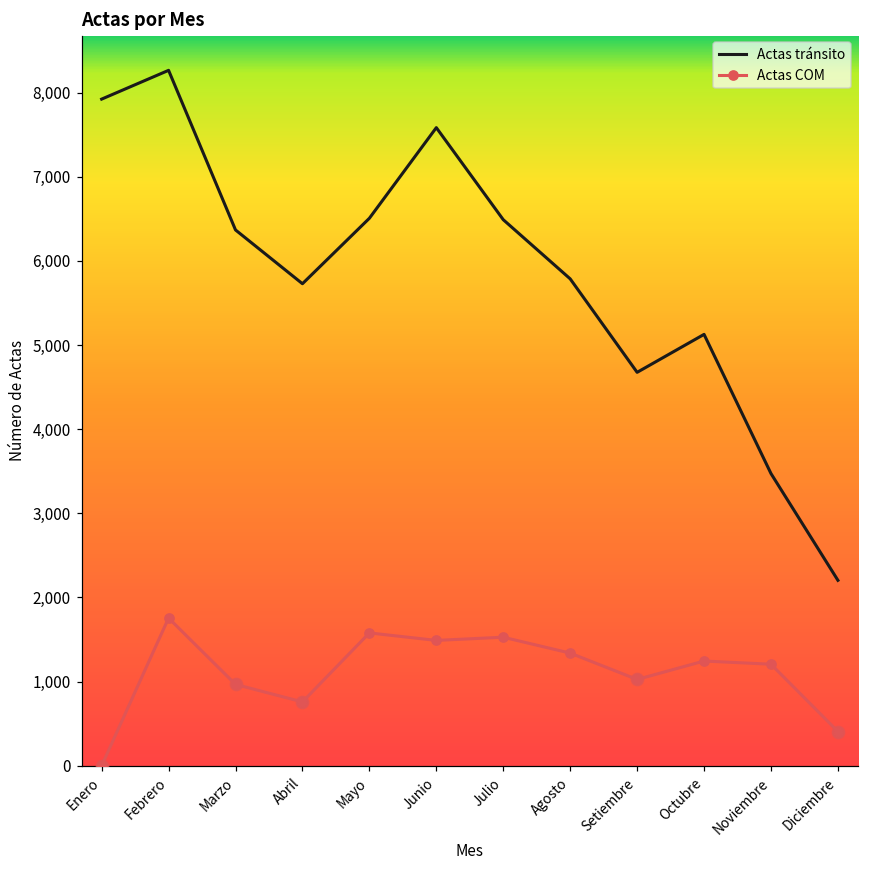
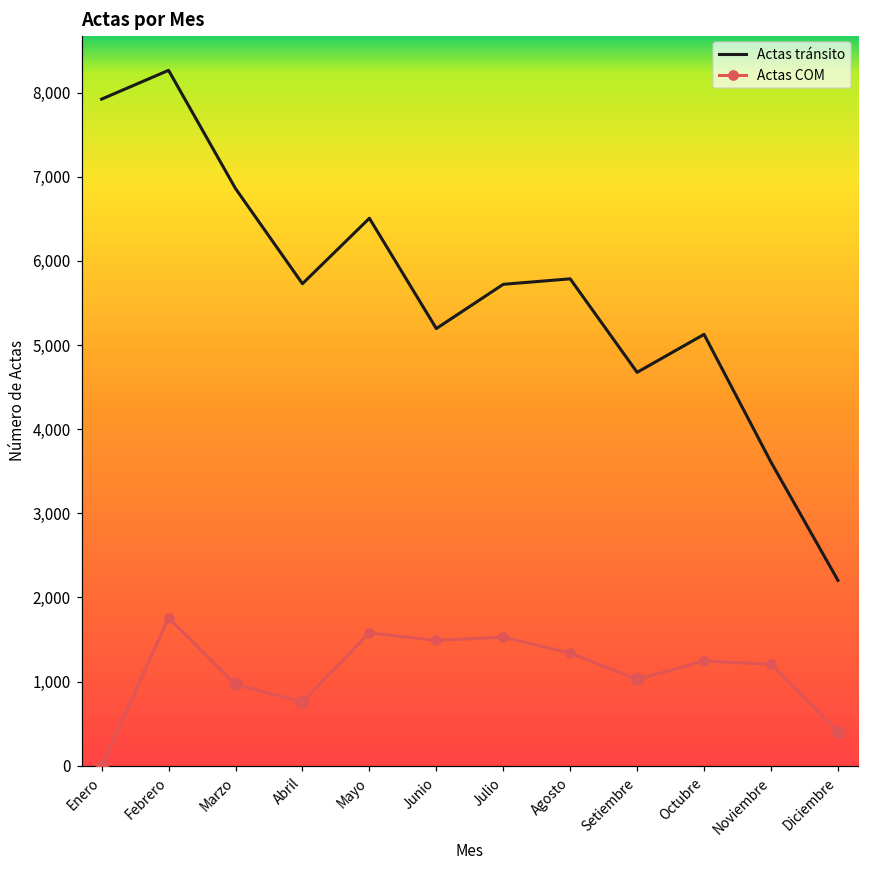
Actas tránsito, Marzo: 6,400 -> 6,900
Actas tránsito, Junio: 7,600 -> 5,200
Actas tránsito, Julio: 6,500 -> 5,700
Actas tránsito, Noviembre: 3,500 -> 3,600
